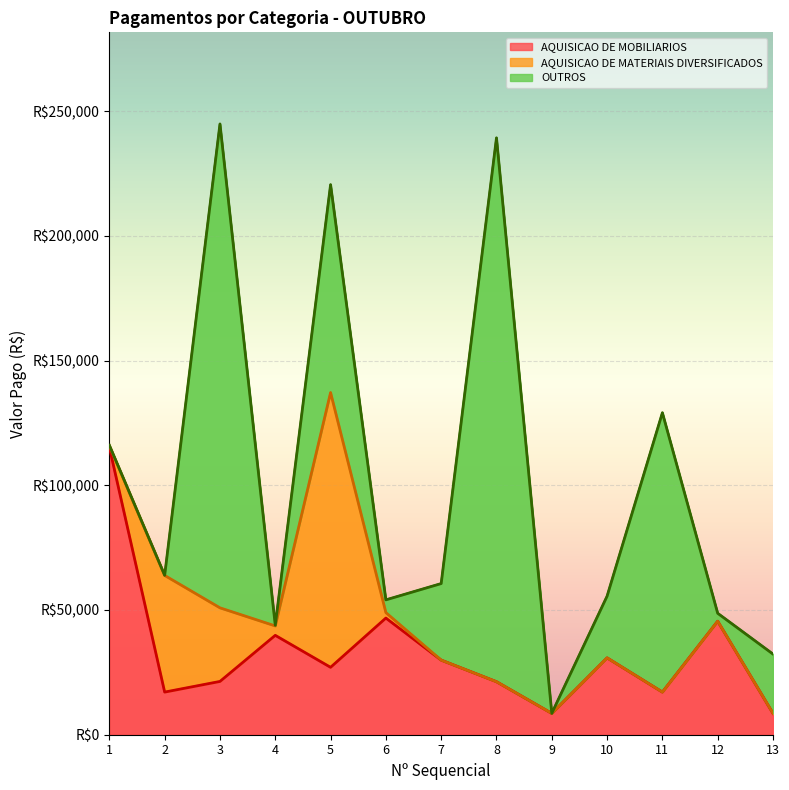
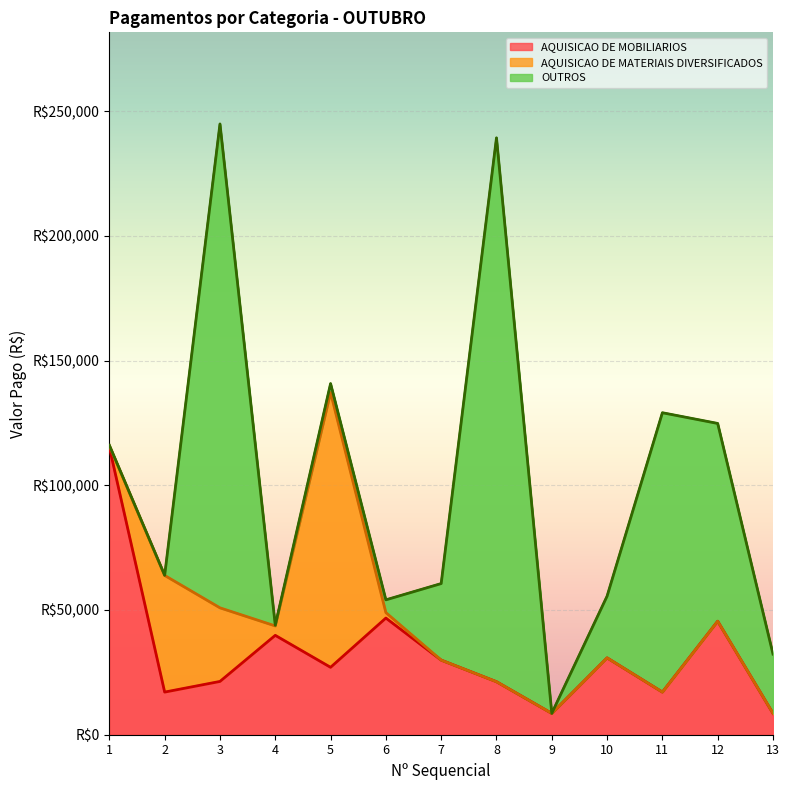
OUTROS, 5: R$83,000 -> R$4,000
OUTROS, 12: R$3,000 -> R$79,000
